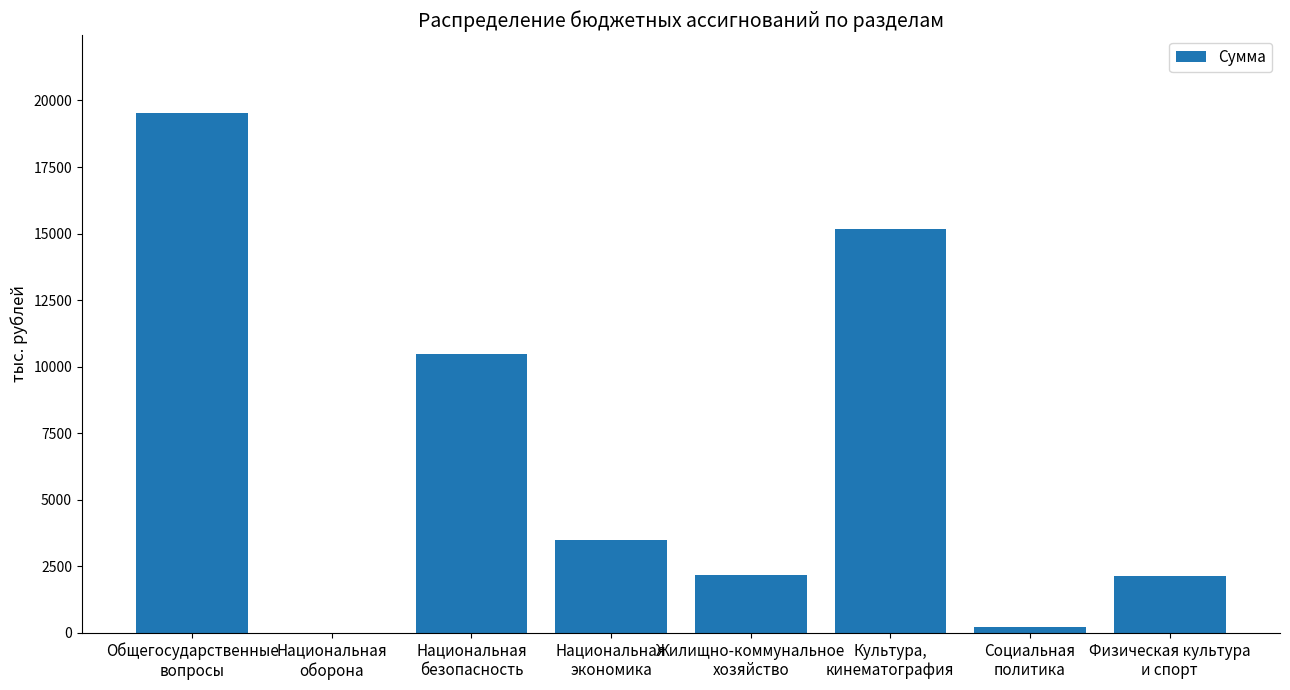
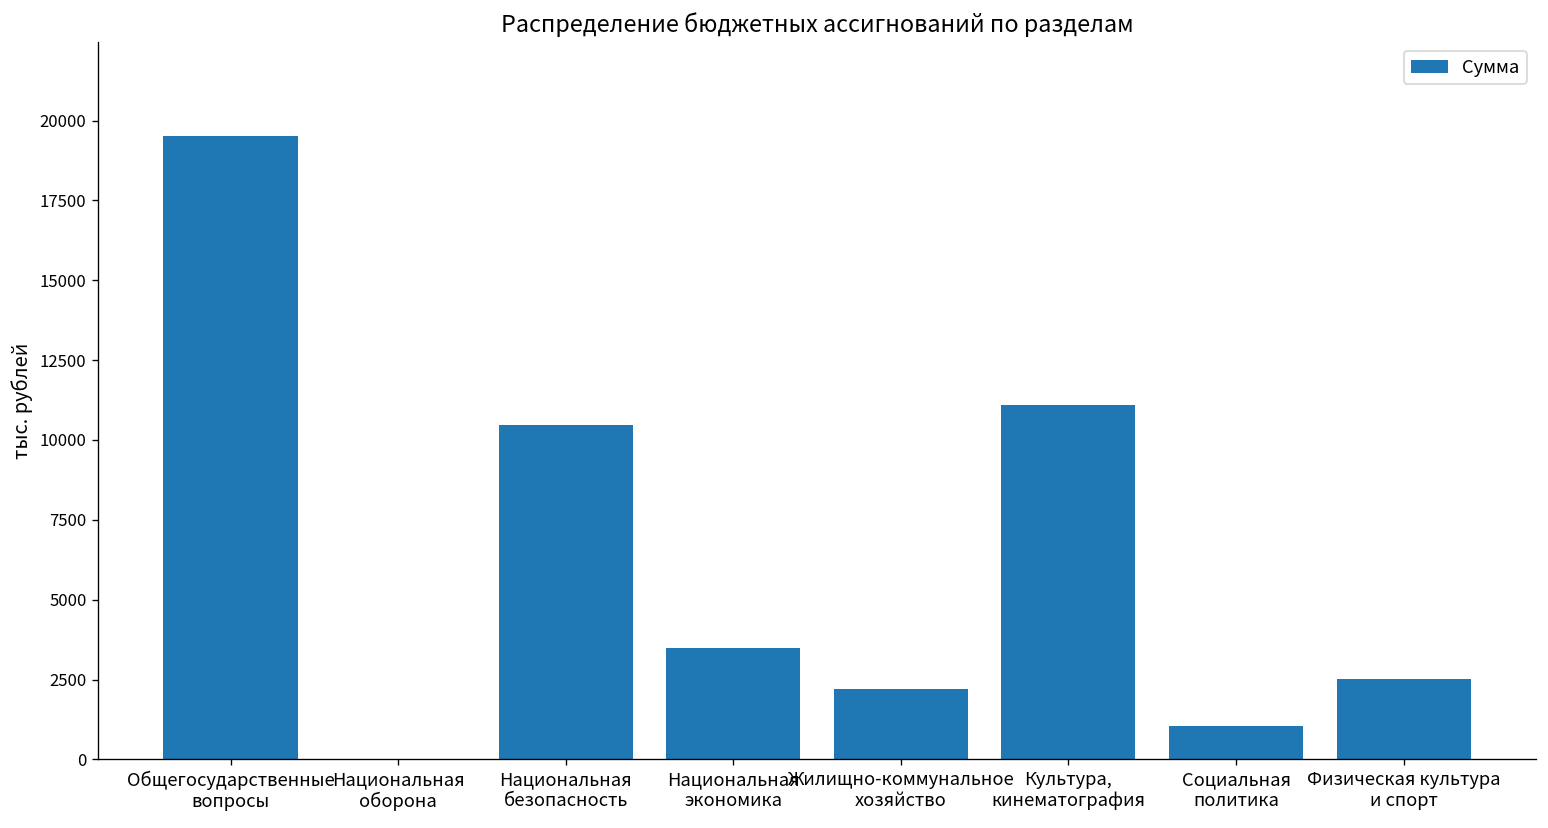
Культура, кинематография: 15200 -> 11100
Социальная политика: 200 -> 1000
Физическая культура и спорт: 2100 -> 2500
